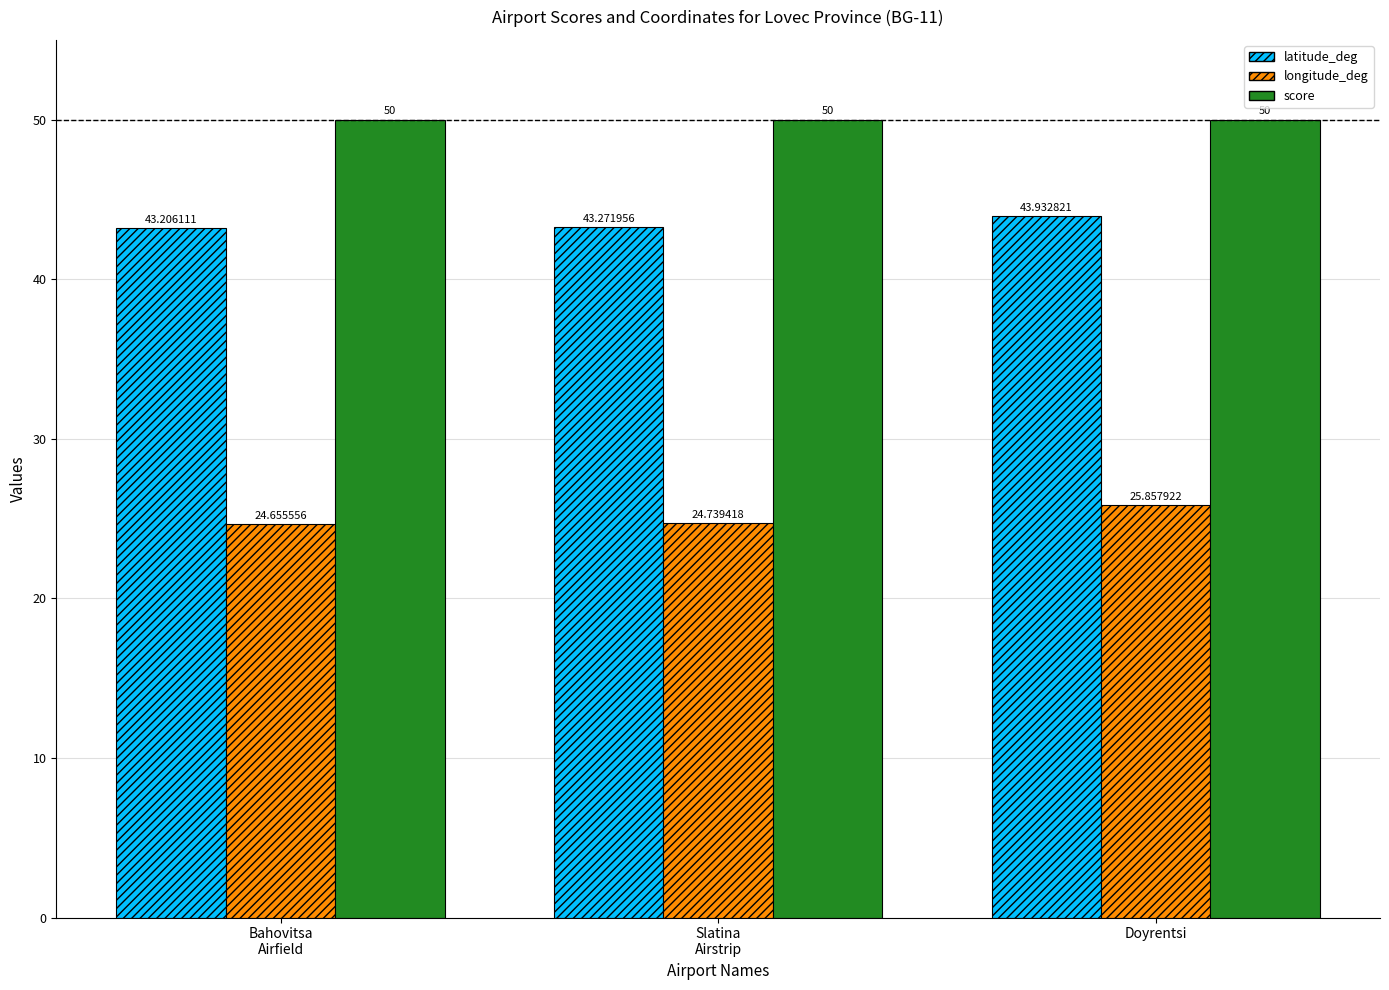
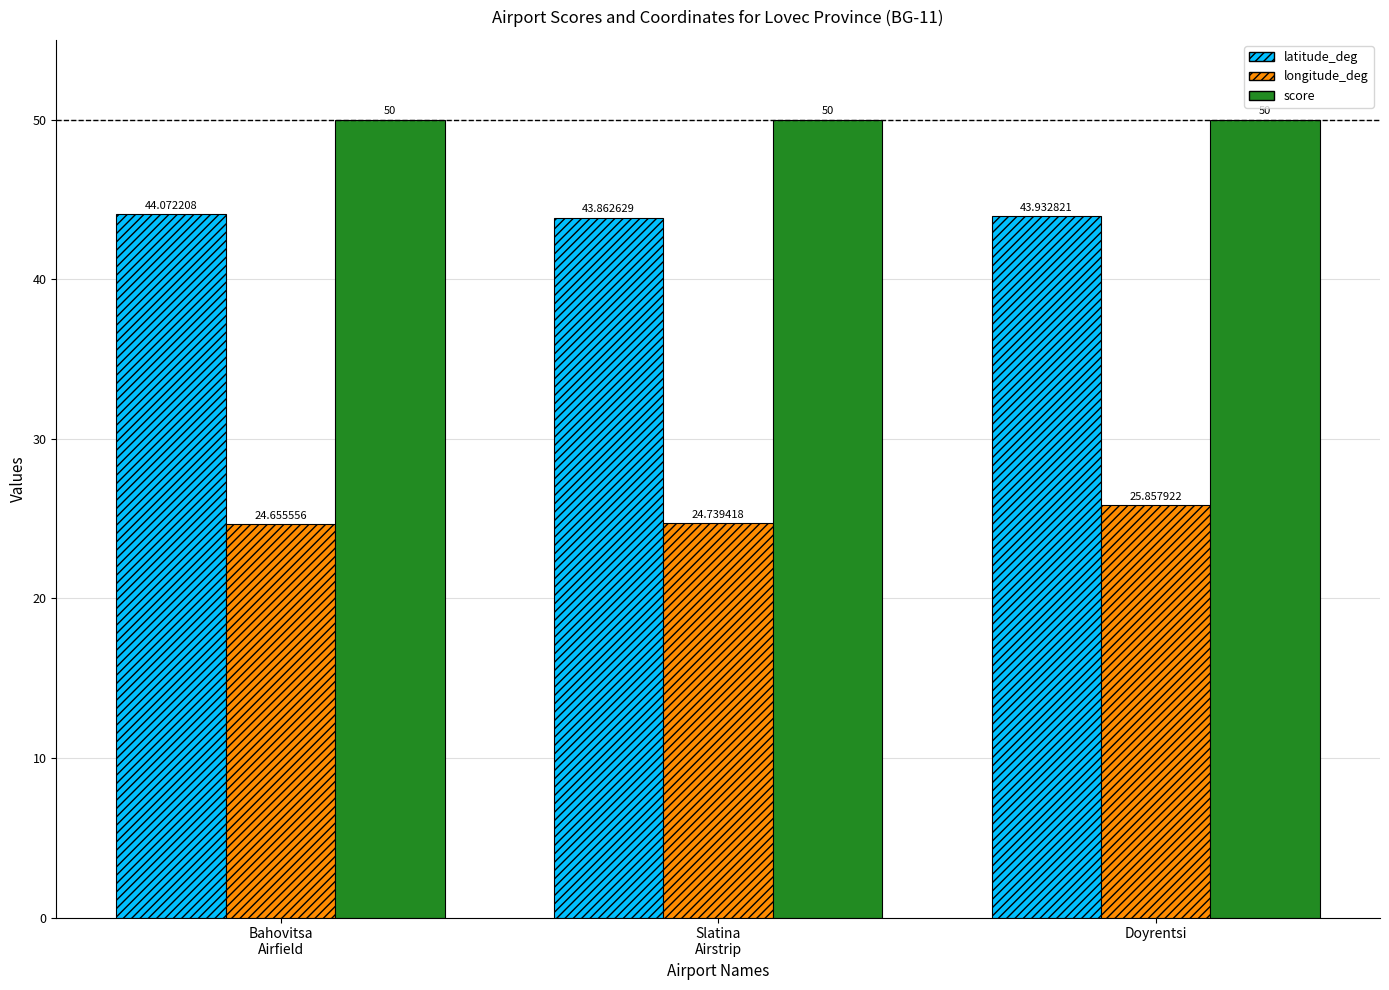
latitude_deg, Bahovitsa Airfield: 43.206111 -> 44.072208
latitude_deg, Slatina Airstrip: 43.271956 -> 43.862629
